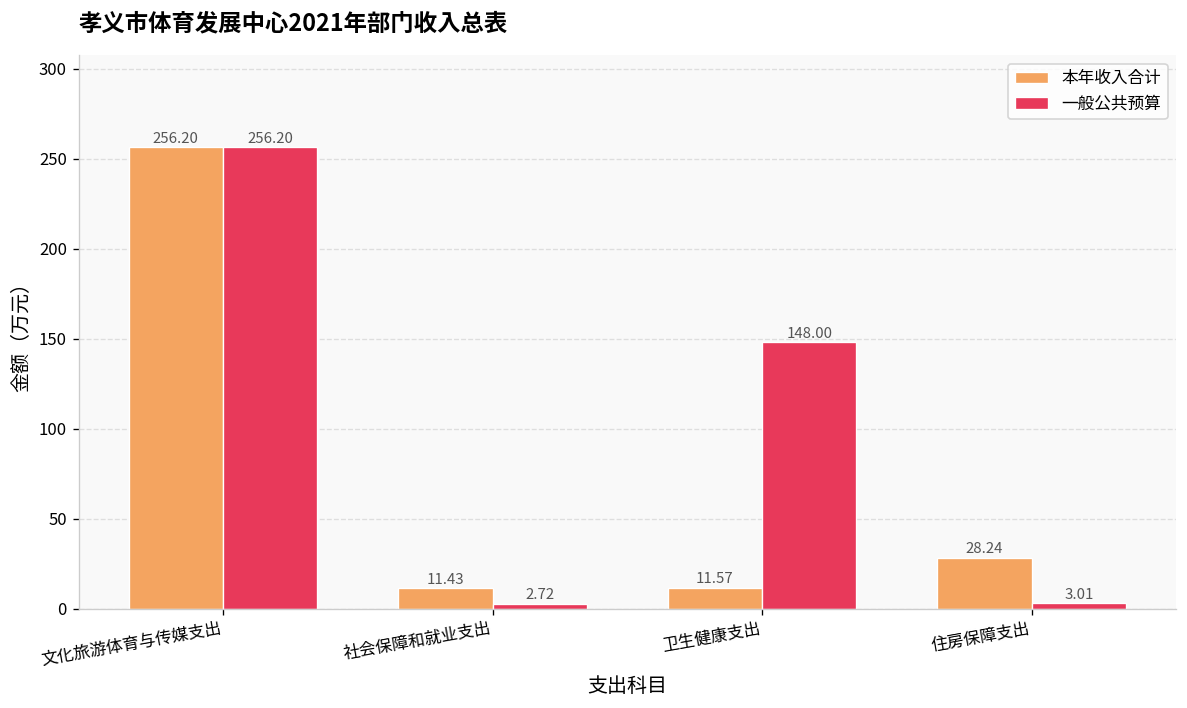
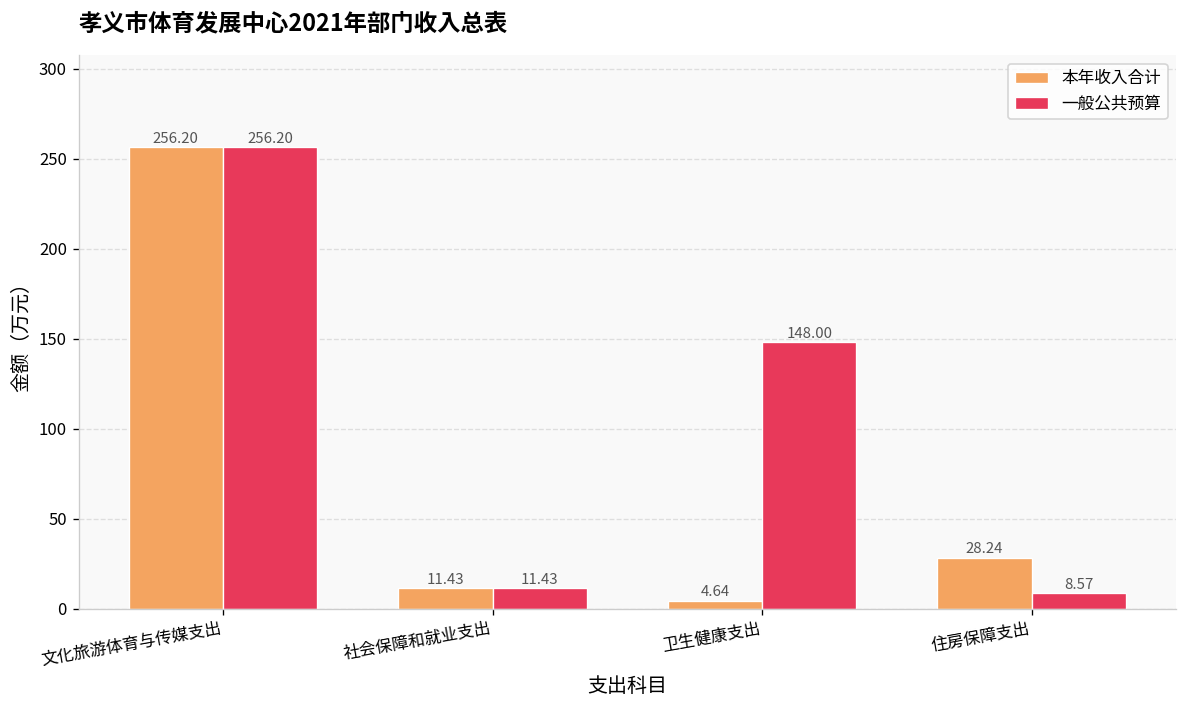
一般公共预算, 社会保障和就业支出: 2.72 -> 11.43
本年收入合计, 卫生健康支出: 11.57 -> 4.64
一般公共预算, 住房保障支出: 3.01 -> 8.57
